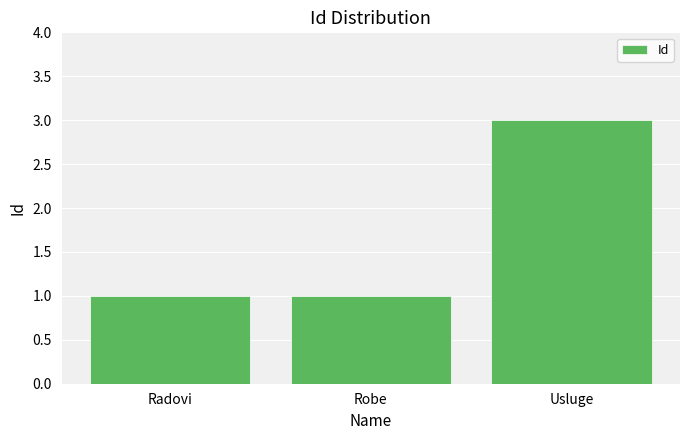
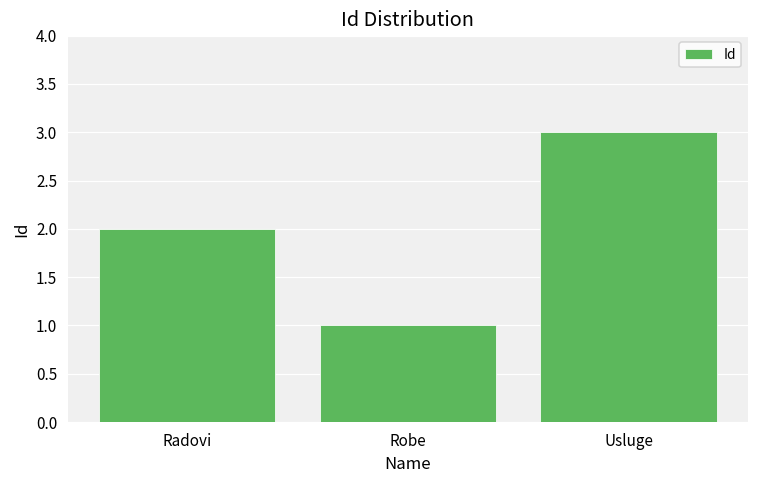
Radovi: 1 -> 2
